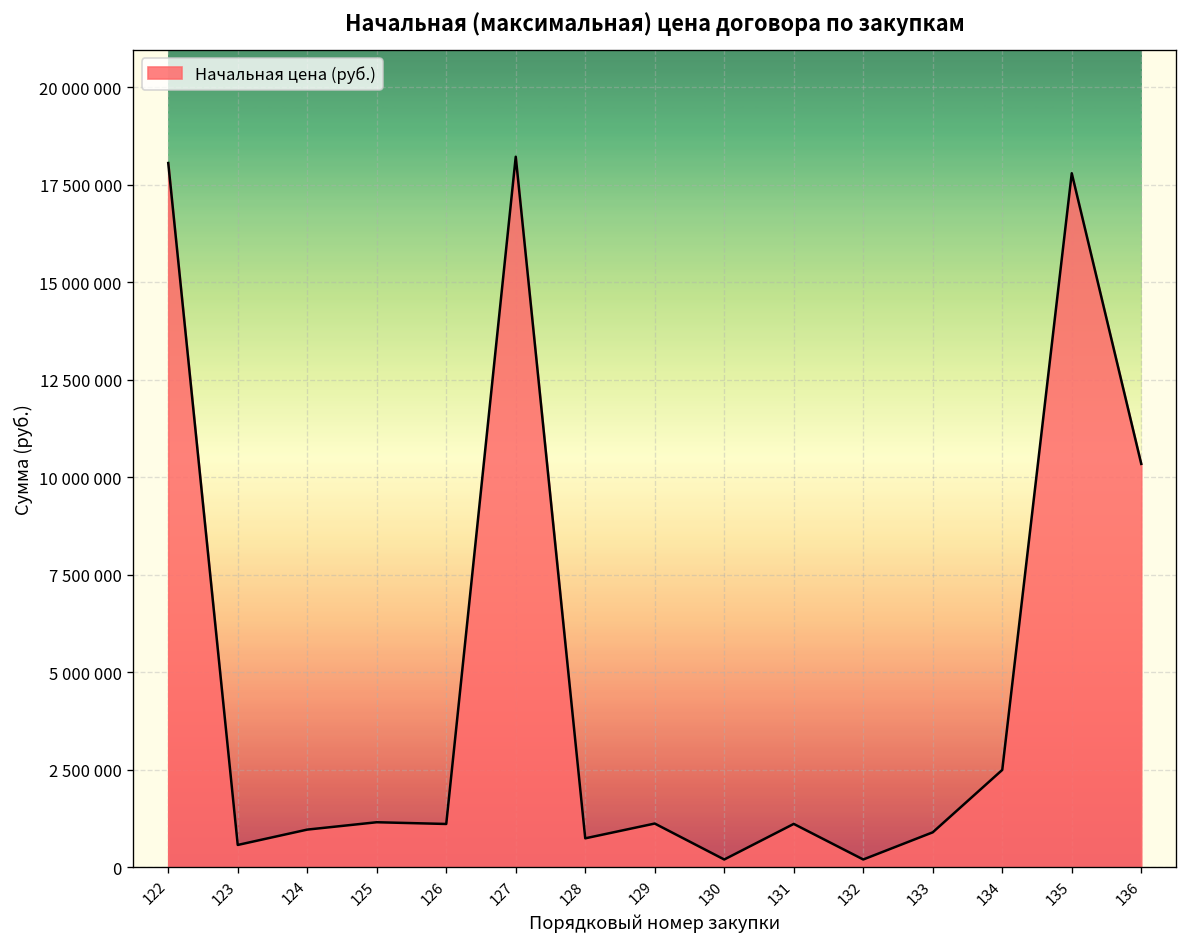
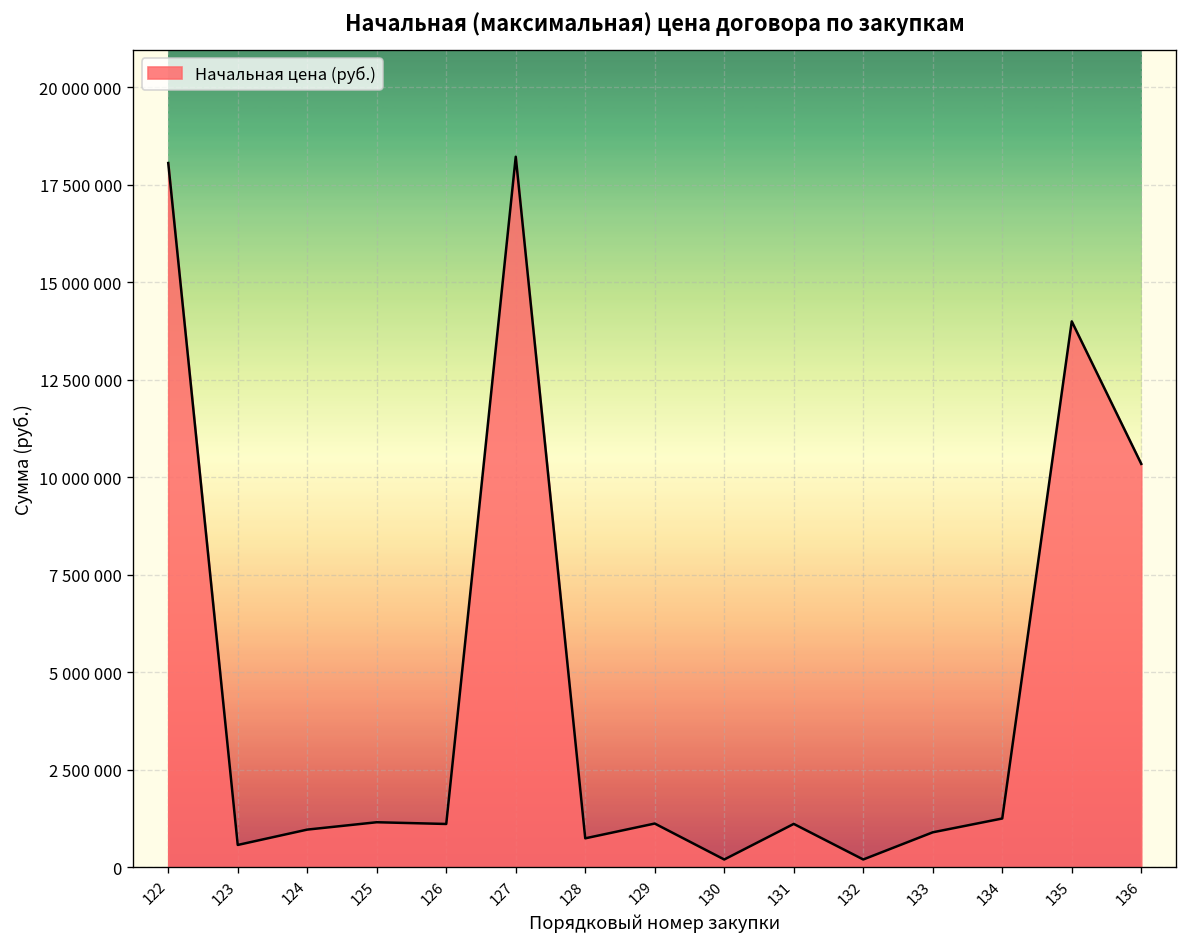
134: 2500000 -> 1300000
135: 17800000 -> 14000000
